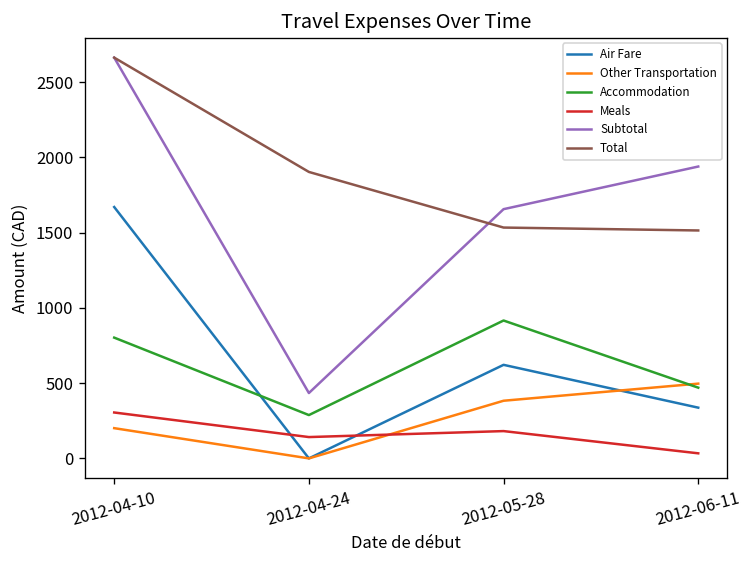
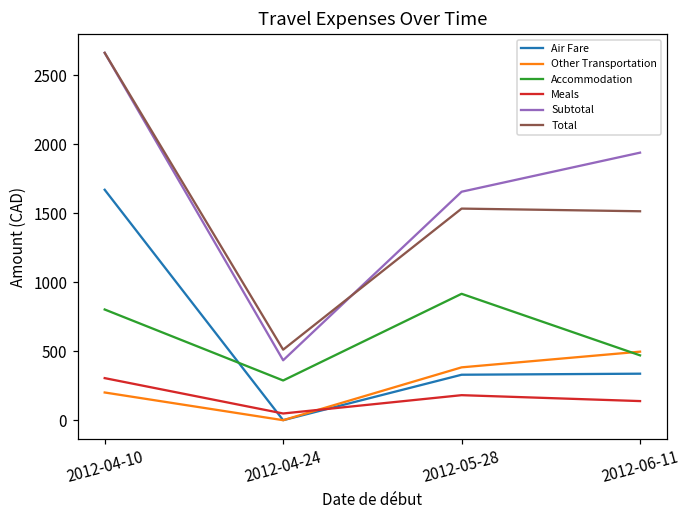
Meals, 2012-04-24: 140 -> 50
Total, 2012-04-24: 1900 -> 510
Air Fare, 2012-05-28: 620 -> 330
Meals, 2012-06-11: 30 -> 140
